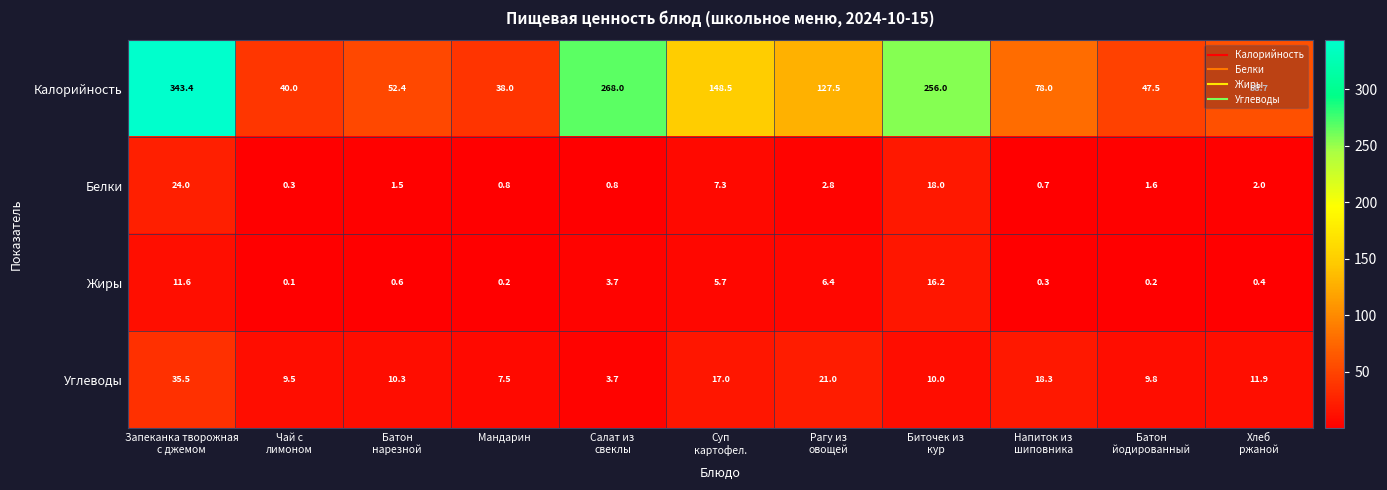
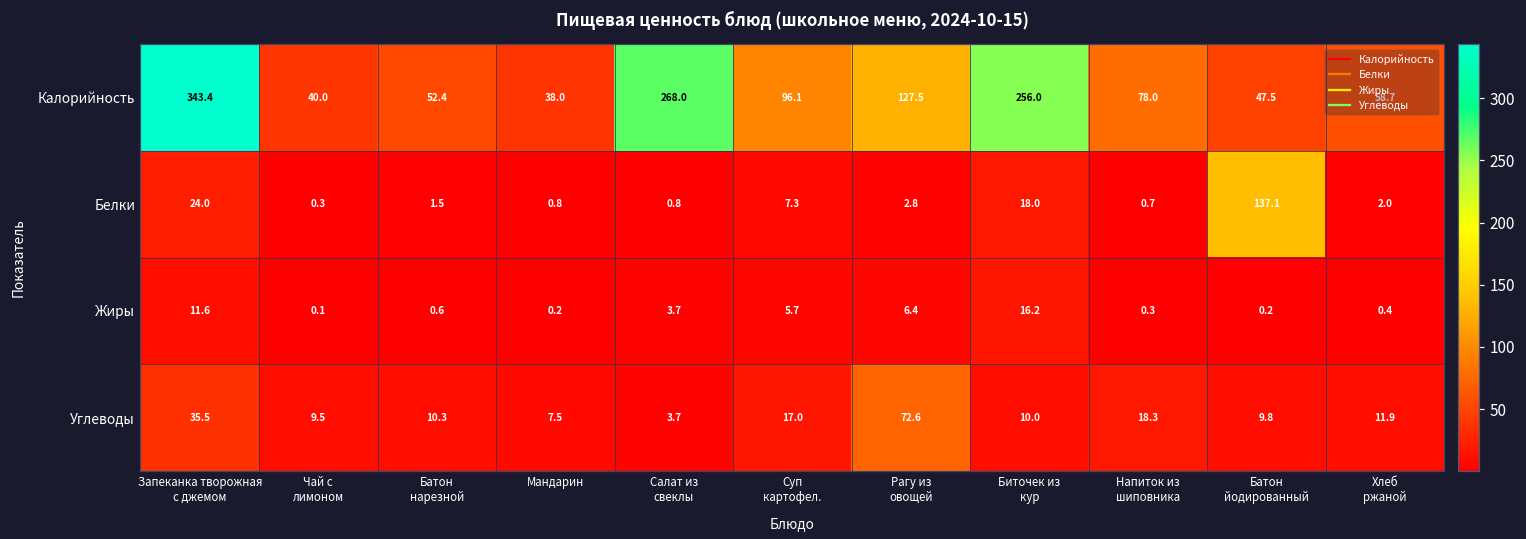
Калорийность, Суп картофел.: 148.5 -> 96.1
Белки, Батон йодированный: 1.6 -> 137.1
Углеводы, Рагу из овощей: 21.0 -> 72.6
